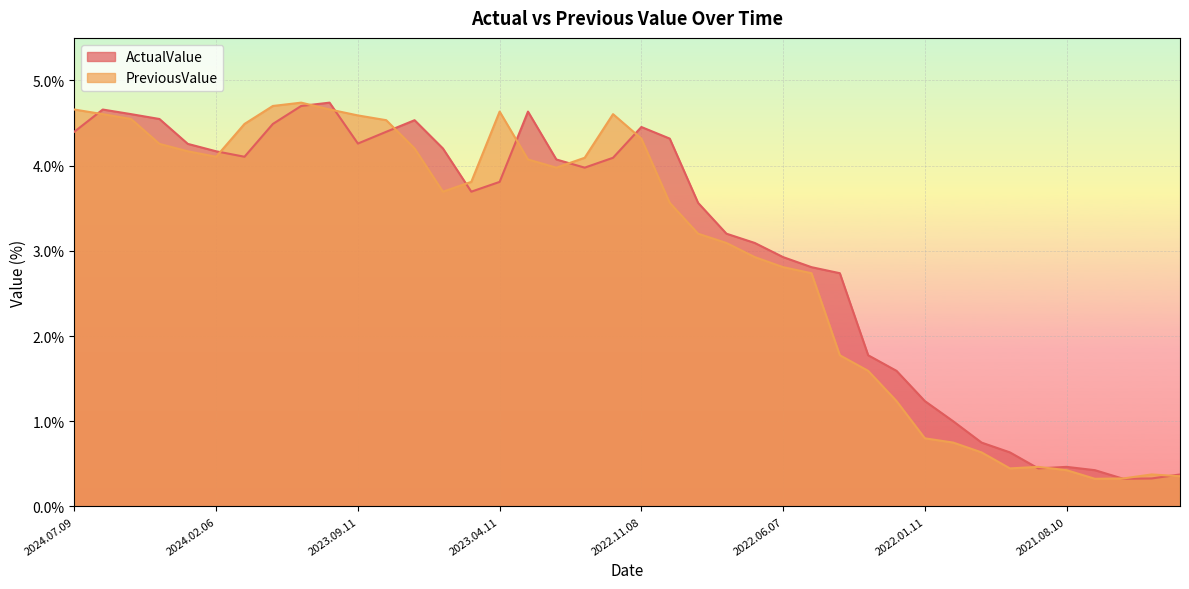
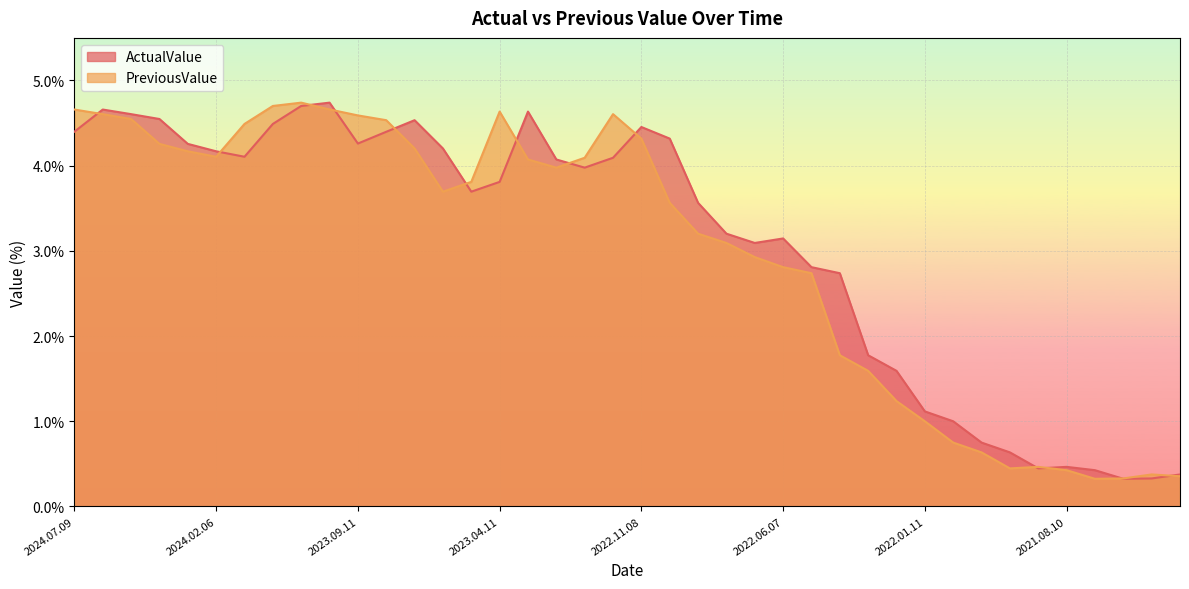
ActualValue, 2022.06.07: 2.9% -> 3.1%
ActualValue, 2022.01.11: 1.2% -> 1.1%
PreviousValue, 2022.01.11: 0.8% -> 1.0%
